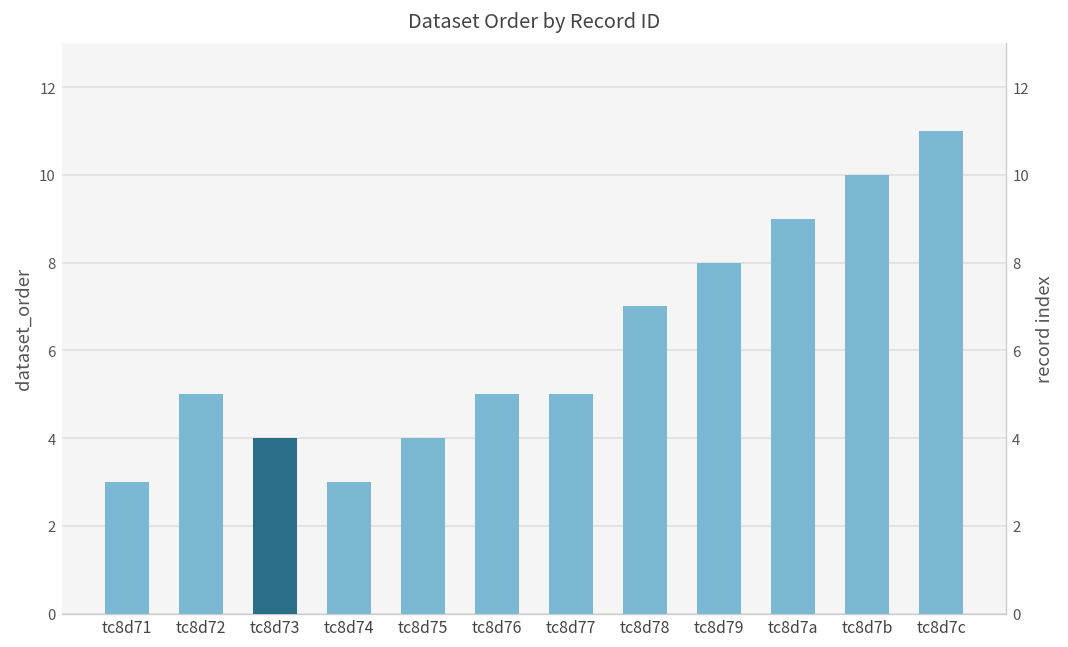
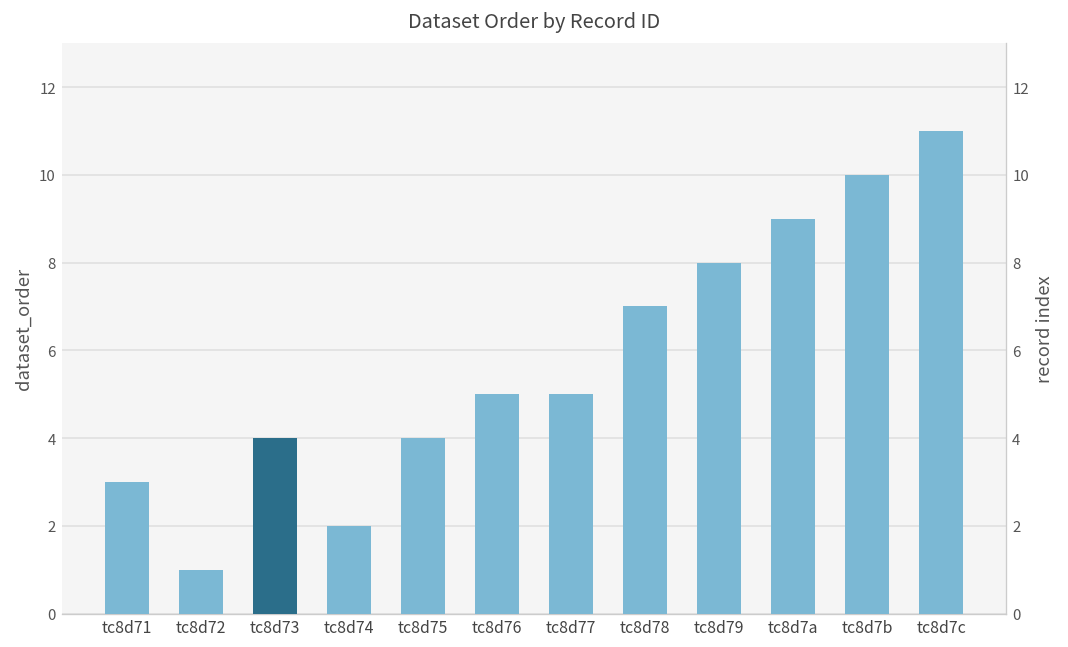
tc8d72: 5 -> 1
tc8d74: 3 -> 2
